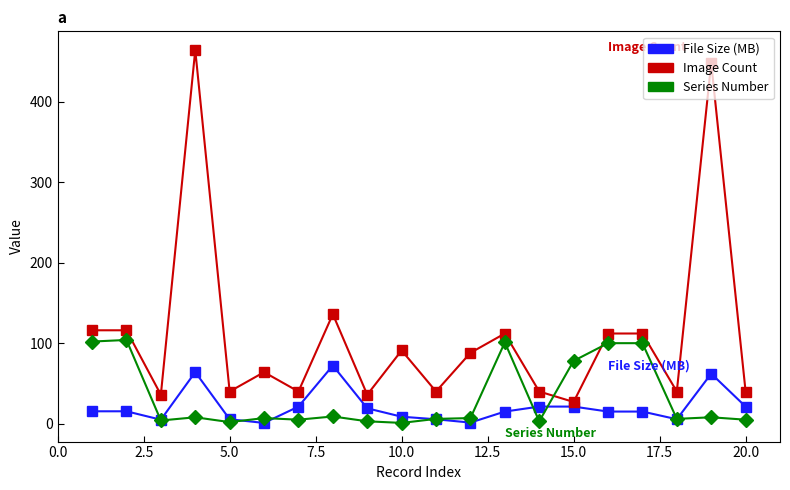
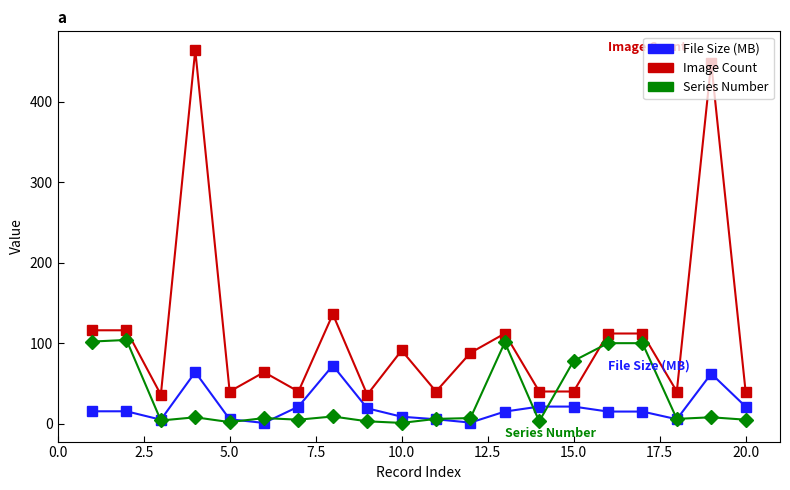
Image Count, 15.0: 30 -> 40
